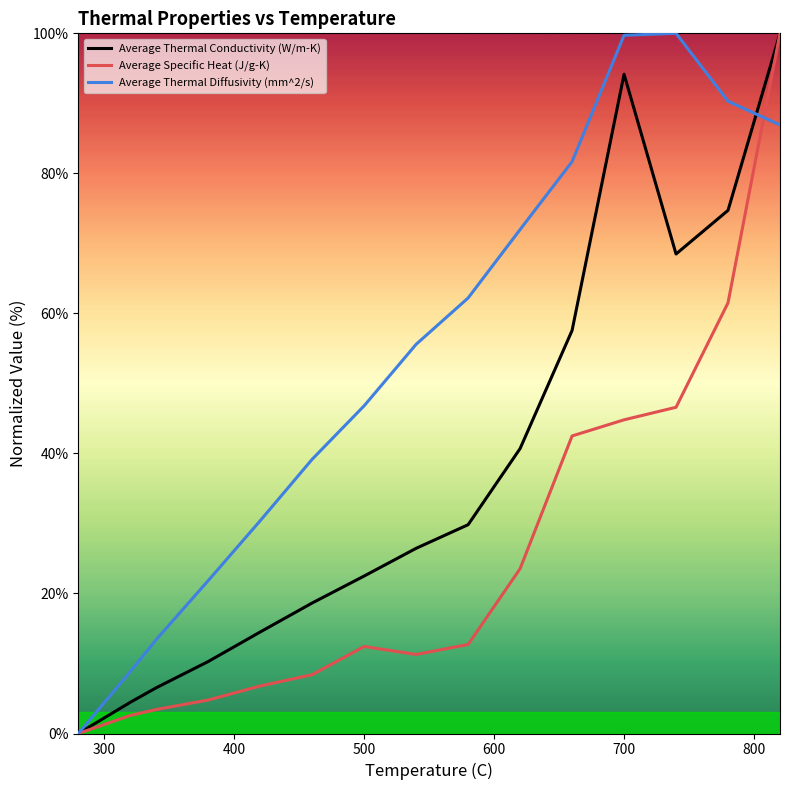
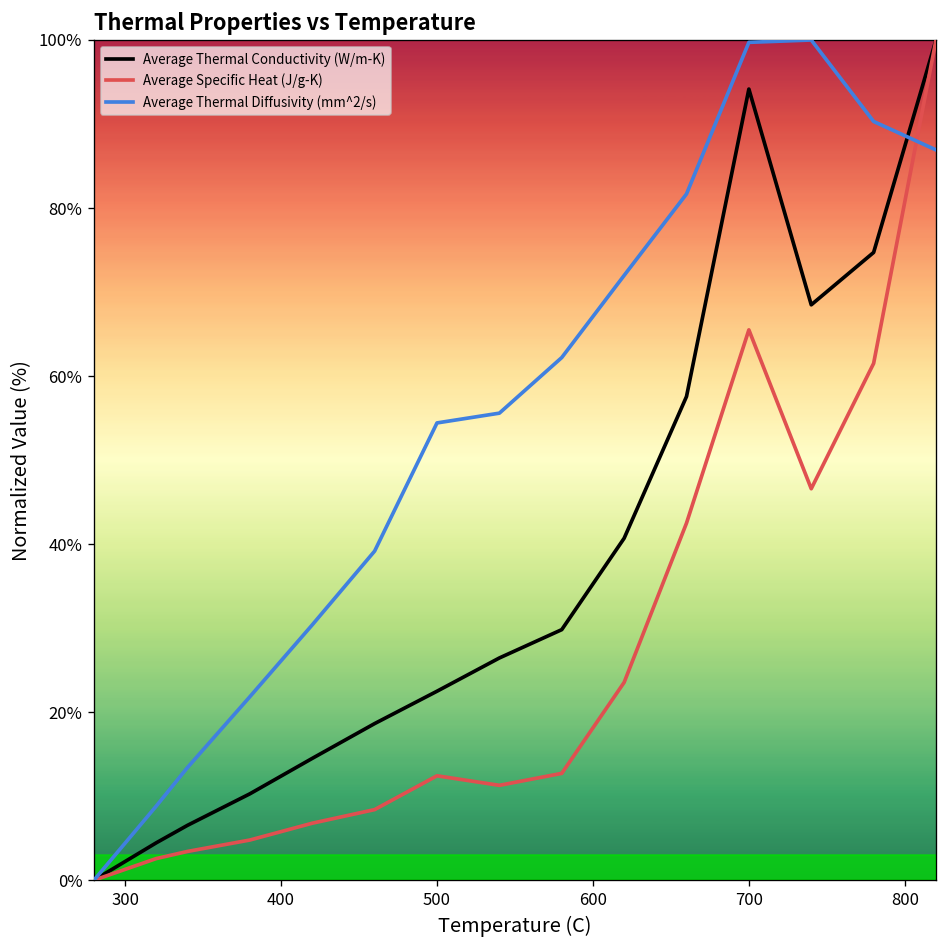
Average Thermal Diffusivity (mm^2/s), 500: 47% -> 54%
Average Specific Heat (J/g-K), 700: 45% -> 66%
